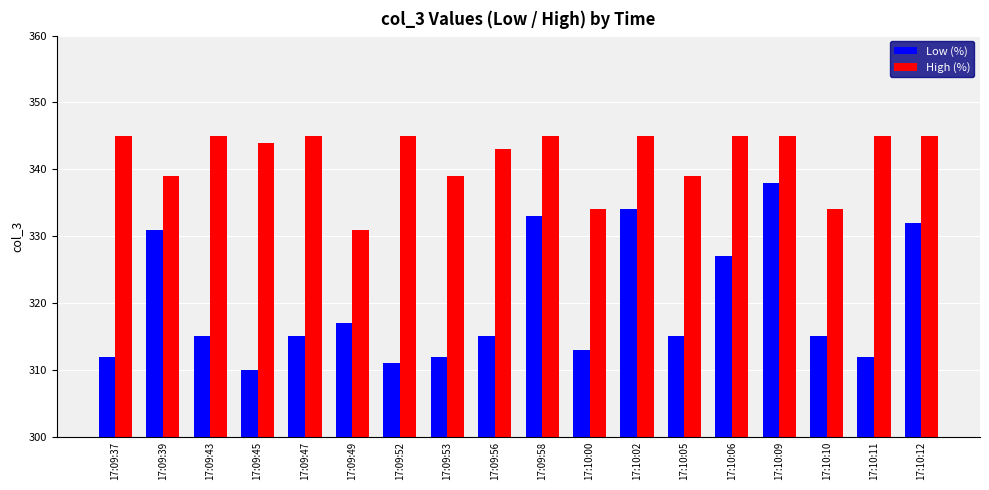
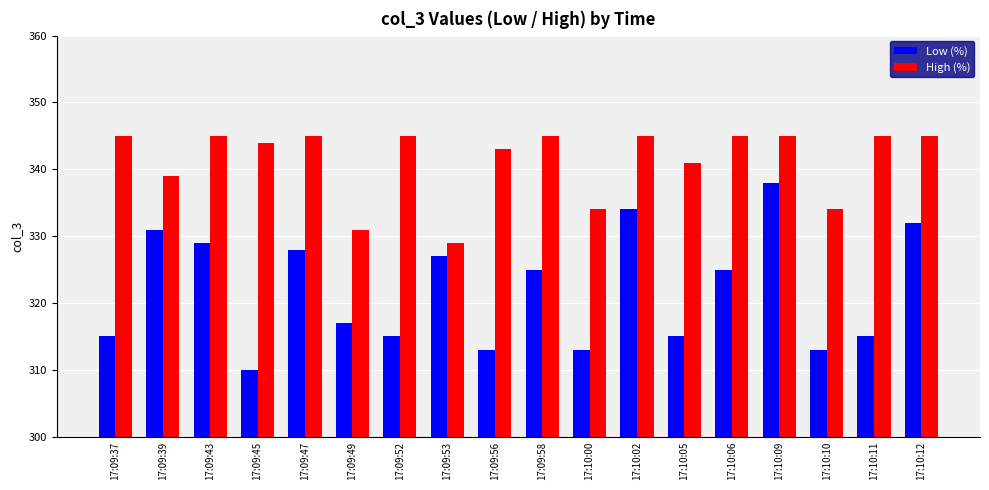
Low (%), 17:09:37: 312 -> 315
Low (%), 17:09:43: 315 -> 329
Low (%), 17:09:47: 315 -> 328
Low (%), 17:09:52: 311 -> 315
Low (%), 17:09:53: 312 -> 327
High (%), 17:09:53: 339 -> 329
Low (%), 17:09:56: 315 -> 313
Low (%), 17:09:58: 333 -> 325
High (%), 17:10:05: 339 -> 341
Low (%), 17:10:06: 327 -> 325
Low (%), 17:10:10: 315 -> 313
Low (%), 17:10:11: 312 -> 315
